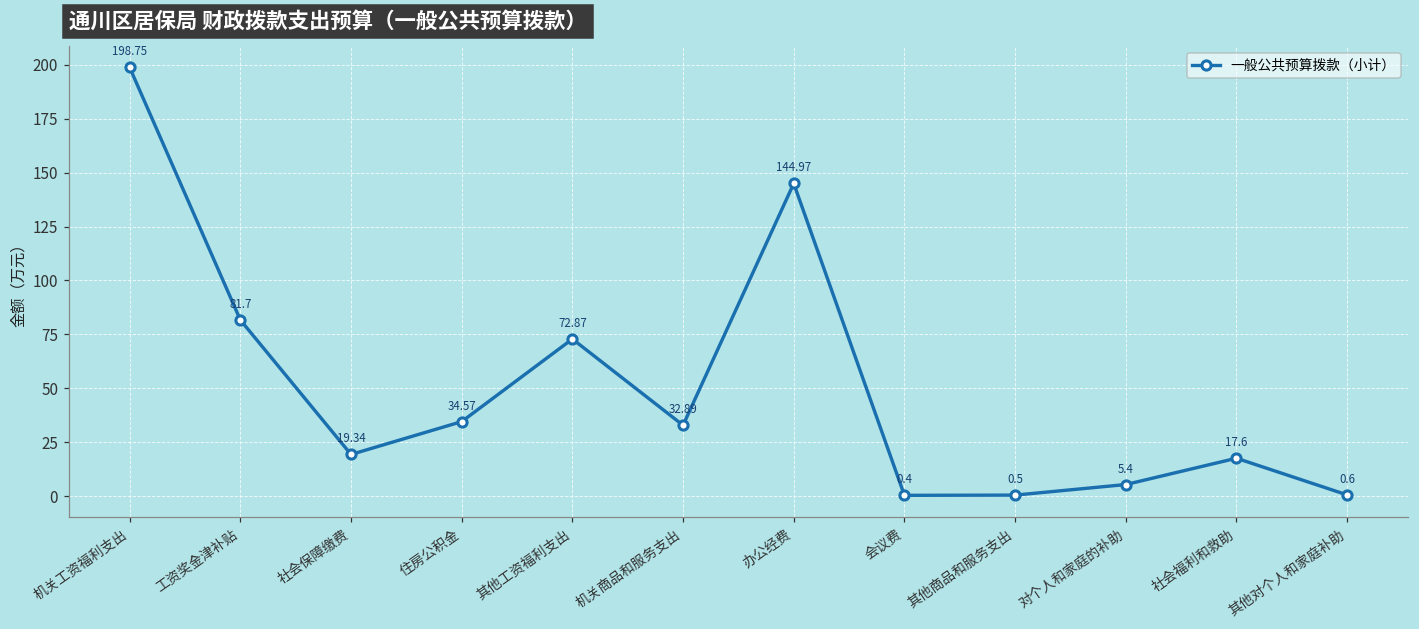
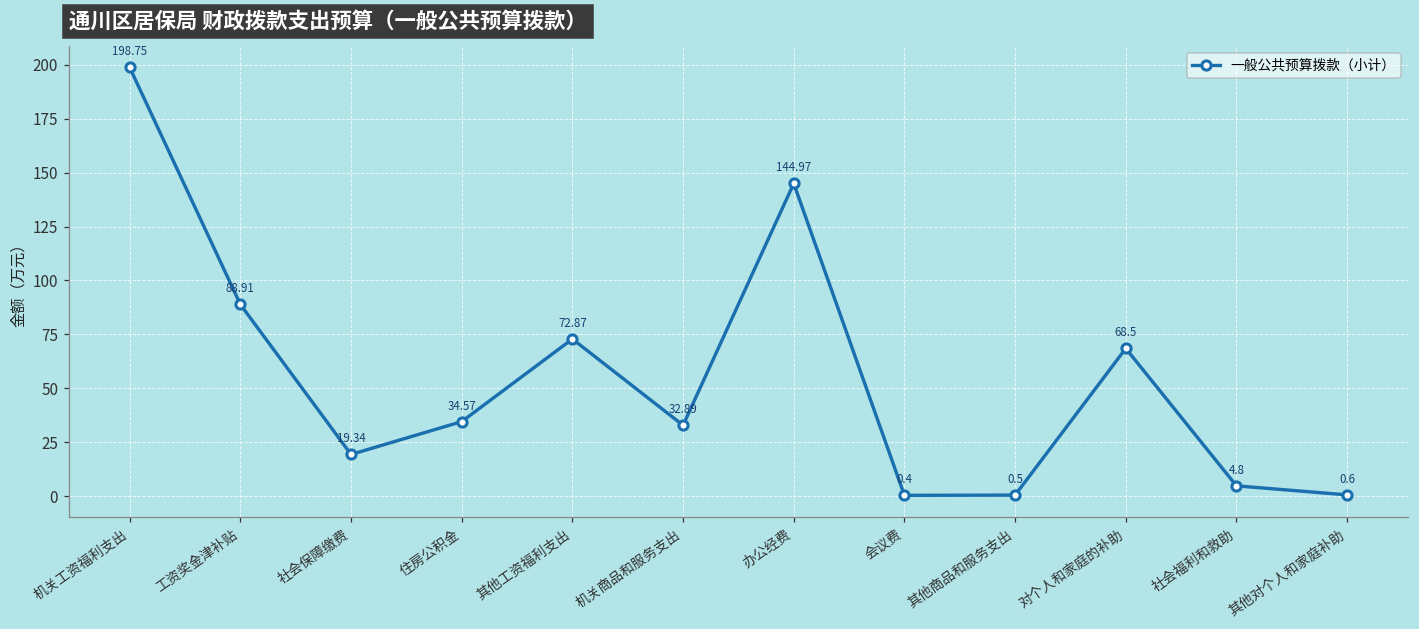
工资奖金津补贴: 81.7 -> 88.91
对个人和家庭的补助: 5.4 -> 68.5
社会福利和救助: 17.6 -> 4.8
